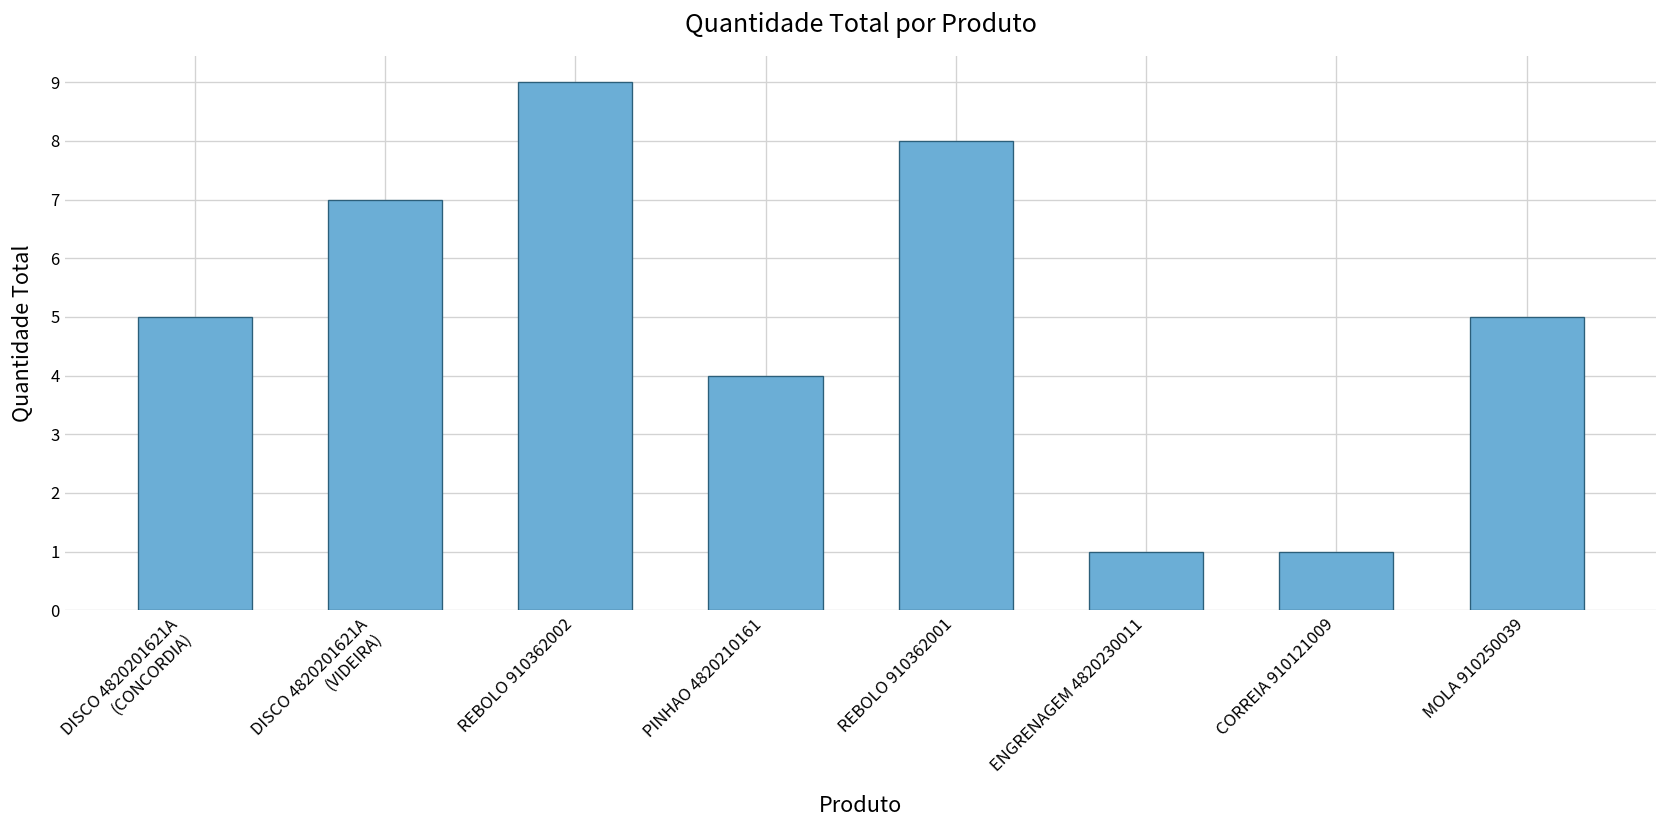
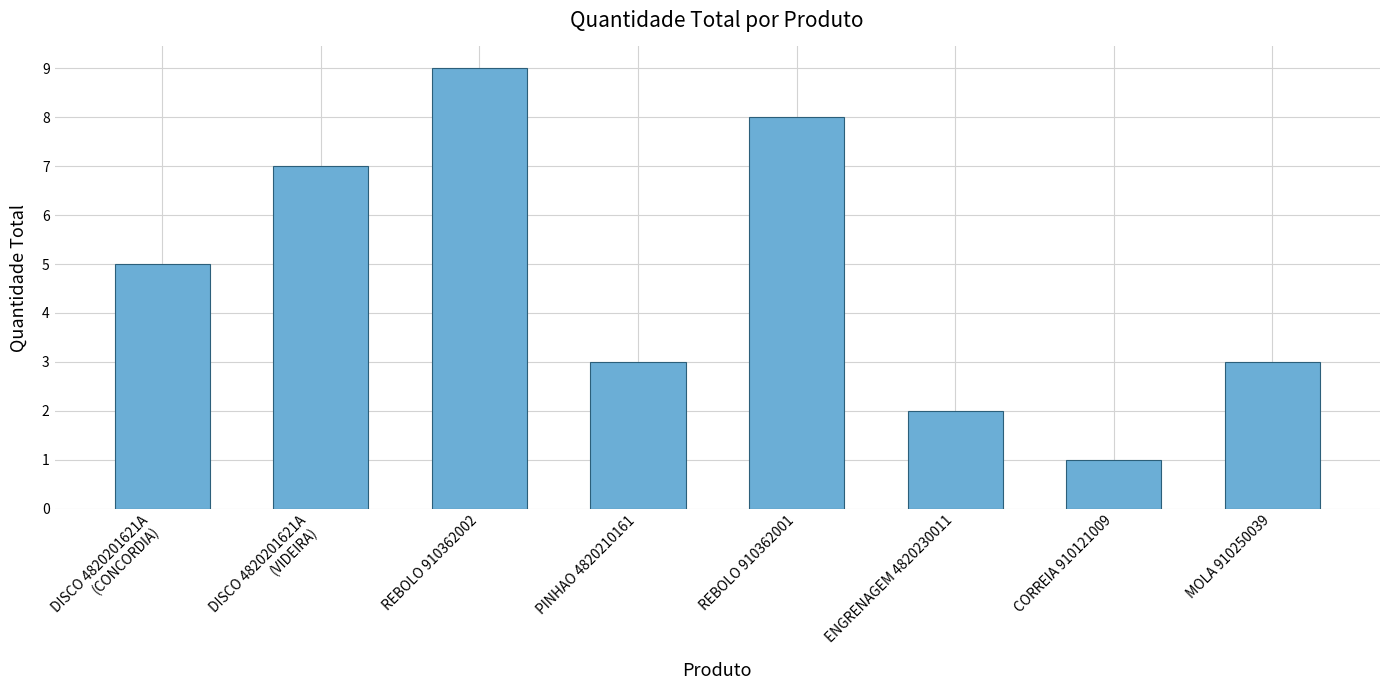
PINHAO 4820210161: 4 -> 3
ENGRENAGEM 4820230011: 1 -> 2
MOLA 910250039: 5 -> 3
